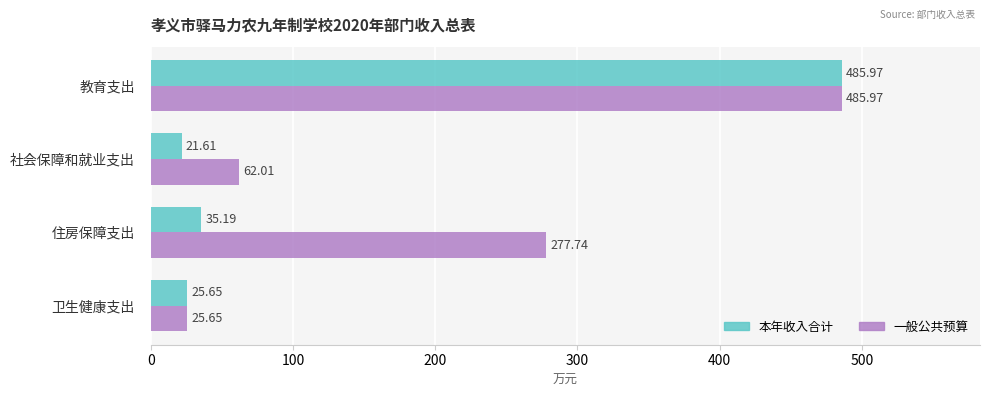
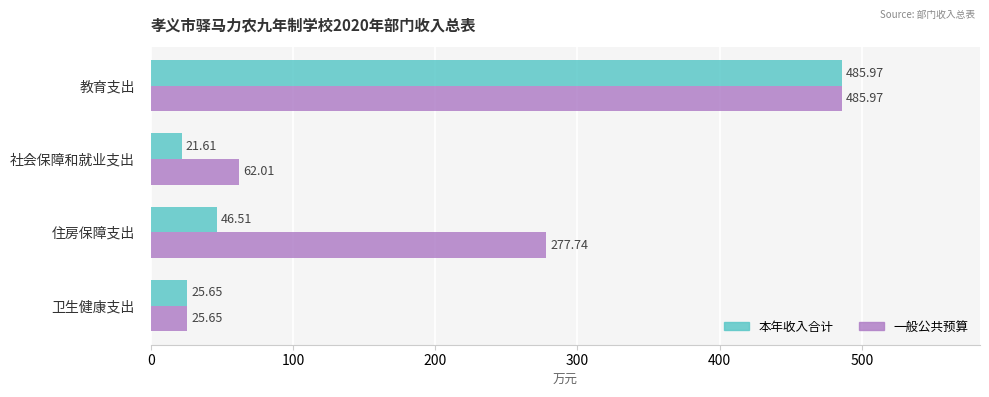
本年收入合计, 住房保障支出: 35.19 -> 46.51
